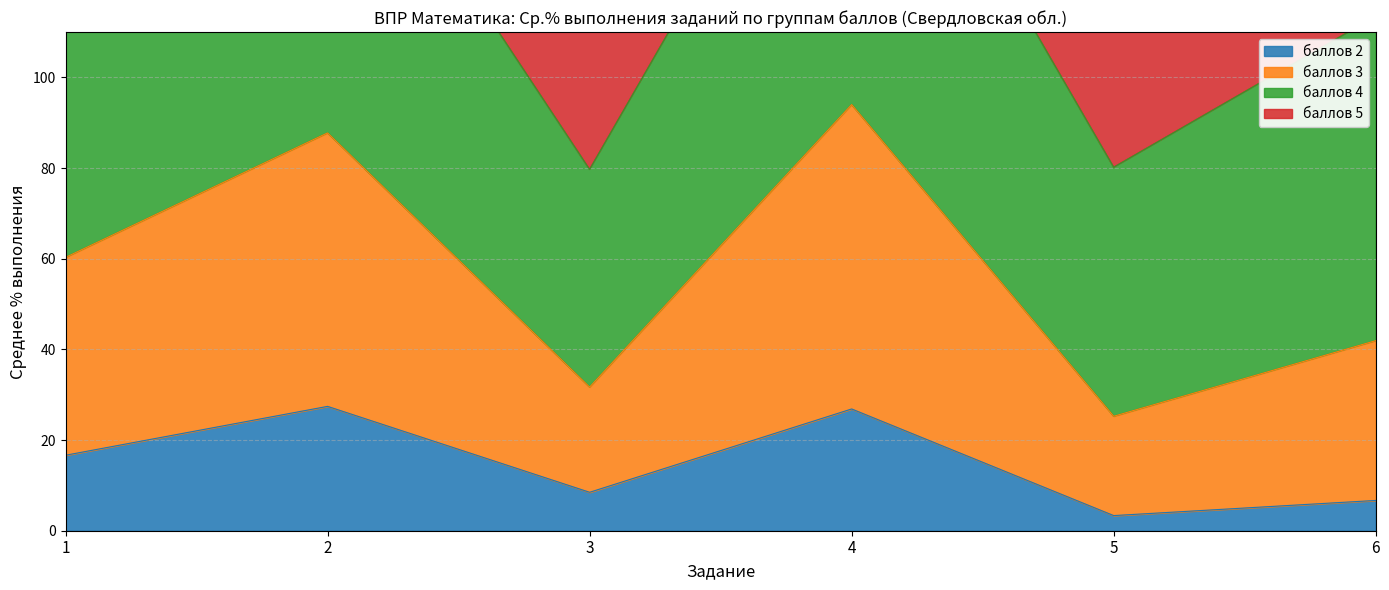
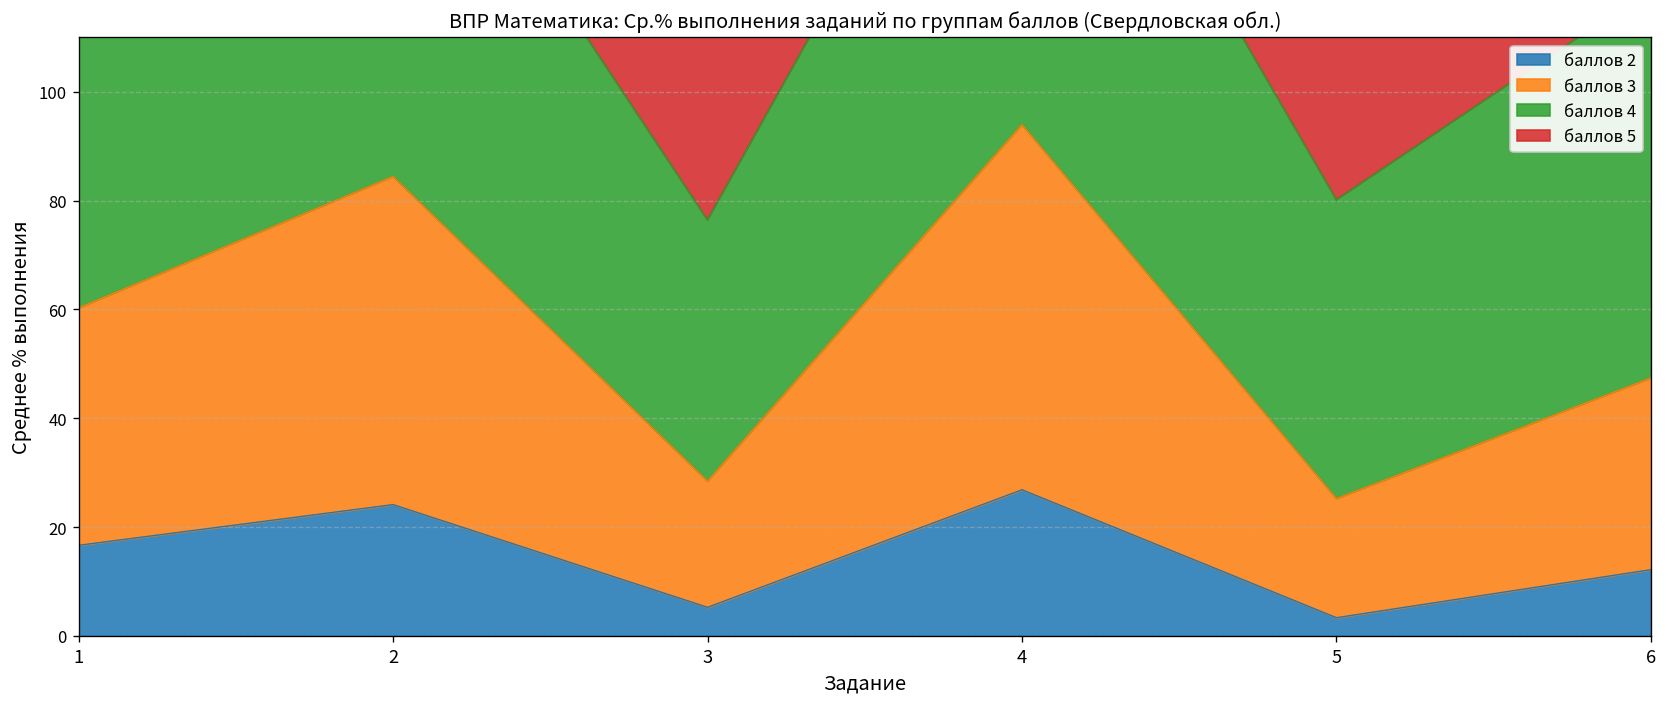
баллов 2, 2: 27 -> 24
баллов 2, 3: 8 -> 5
баллов 2, 6: 7 -> 12
